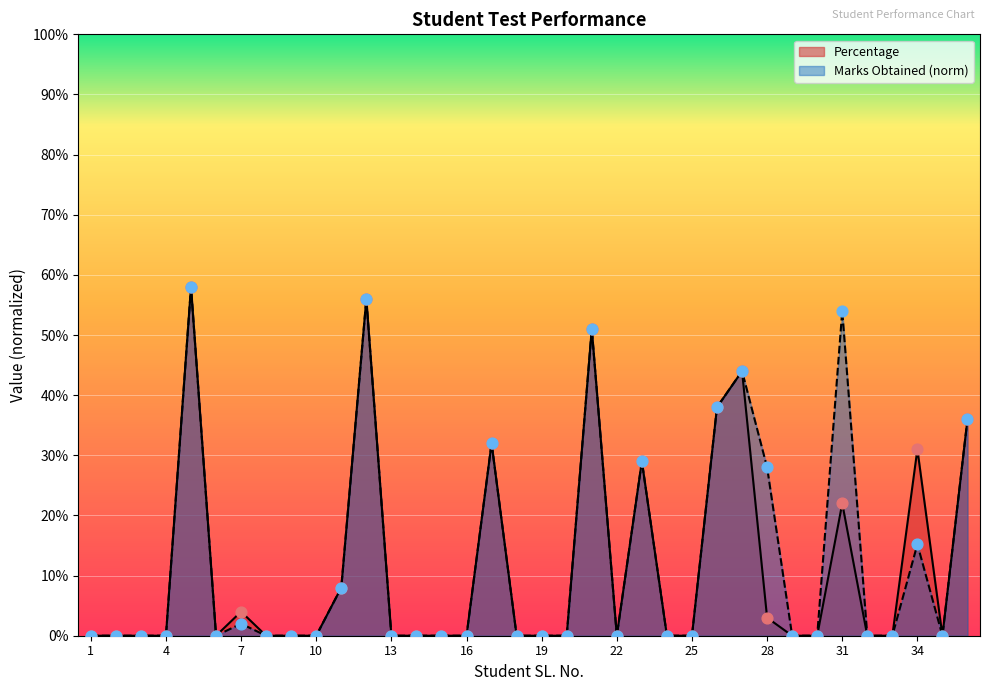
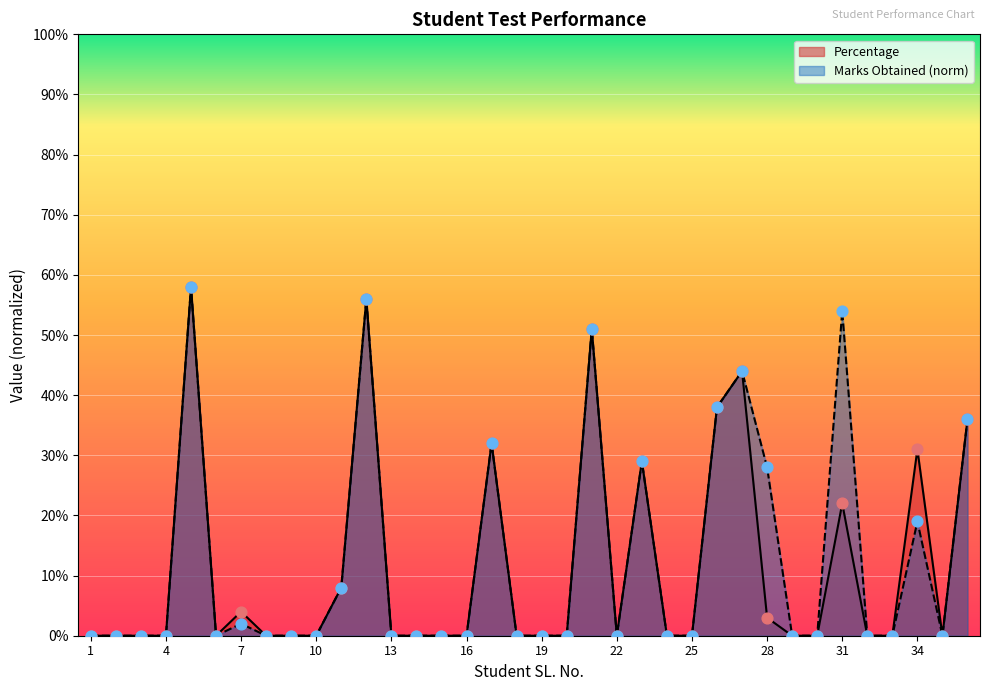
Marks Obtained (norm), 34: 15% -> 19%
